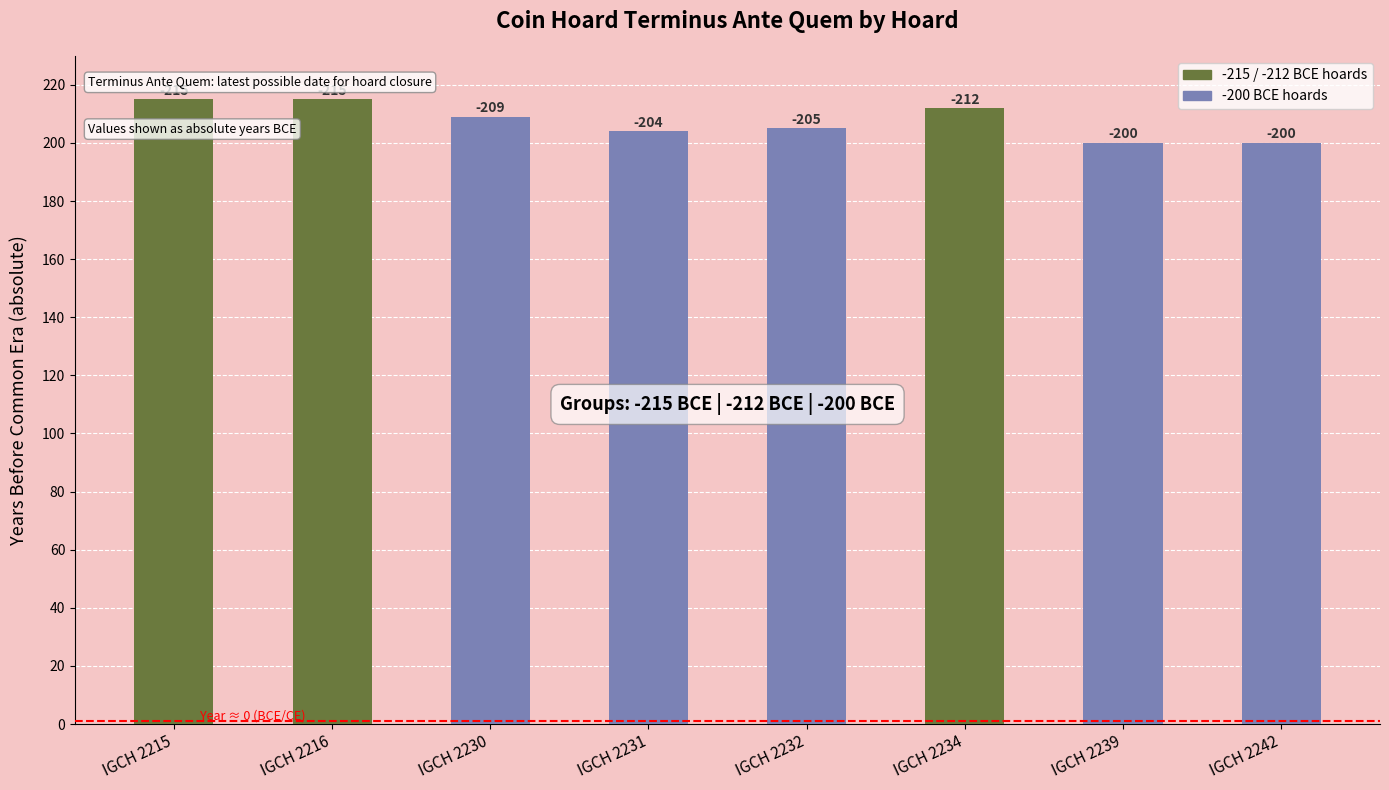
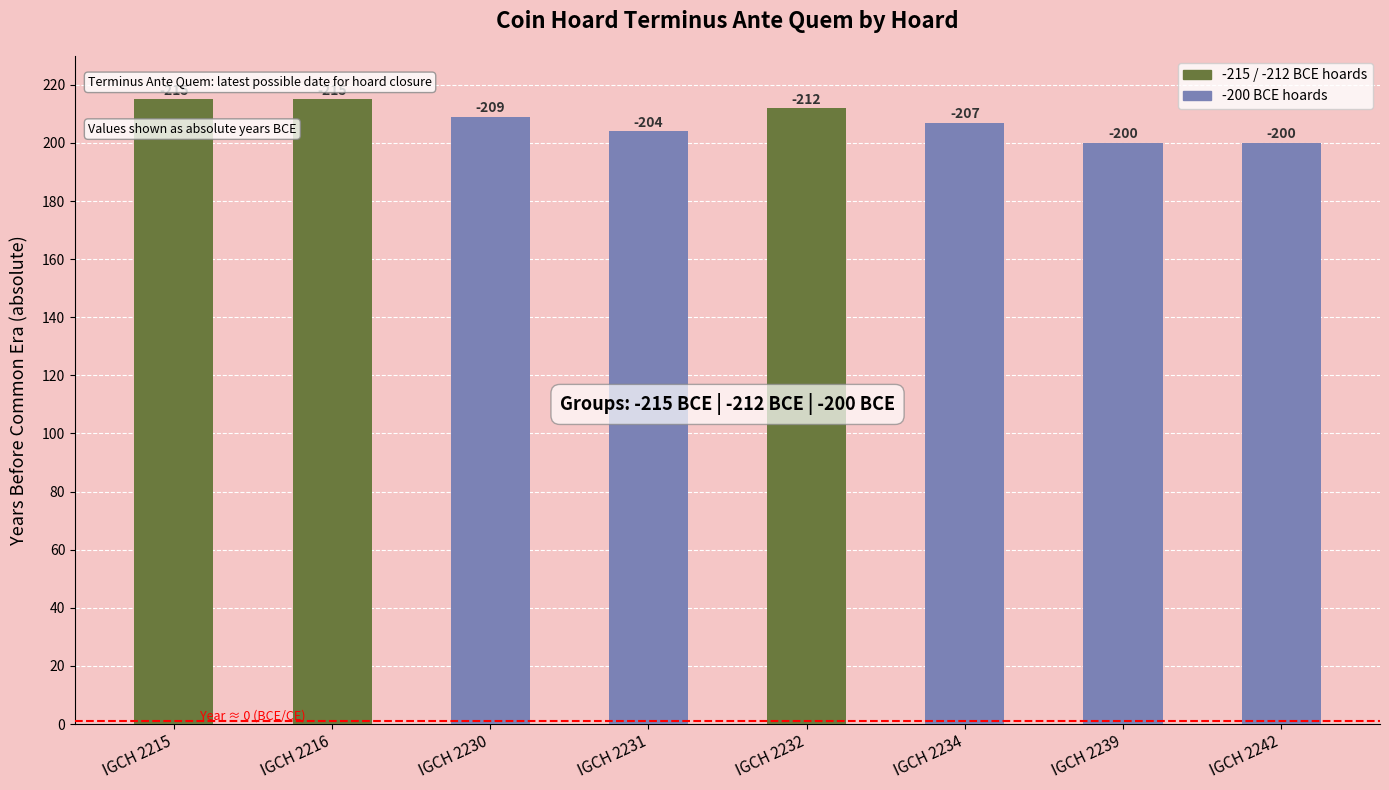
IGCH 2232: -205 -> -212
IGCH 2234: -212 -> -207
